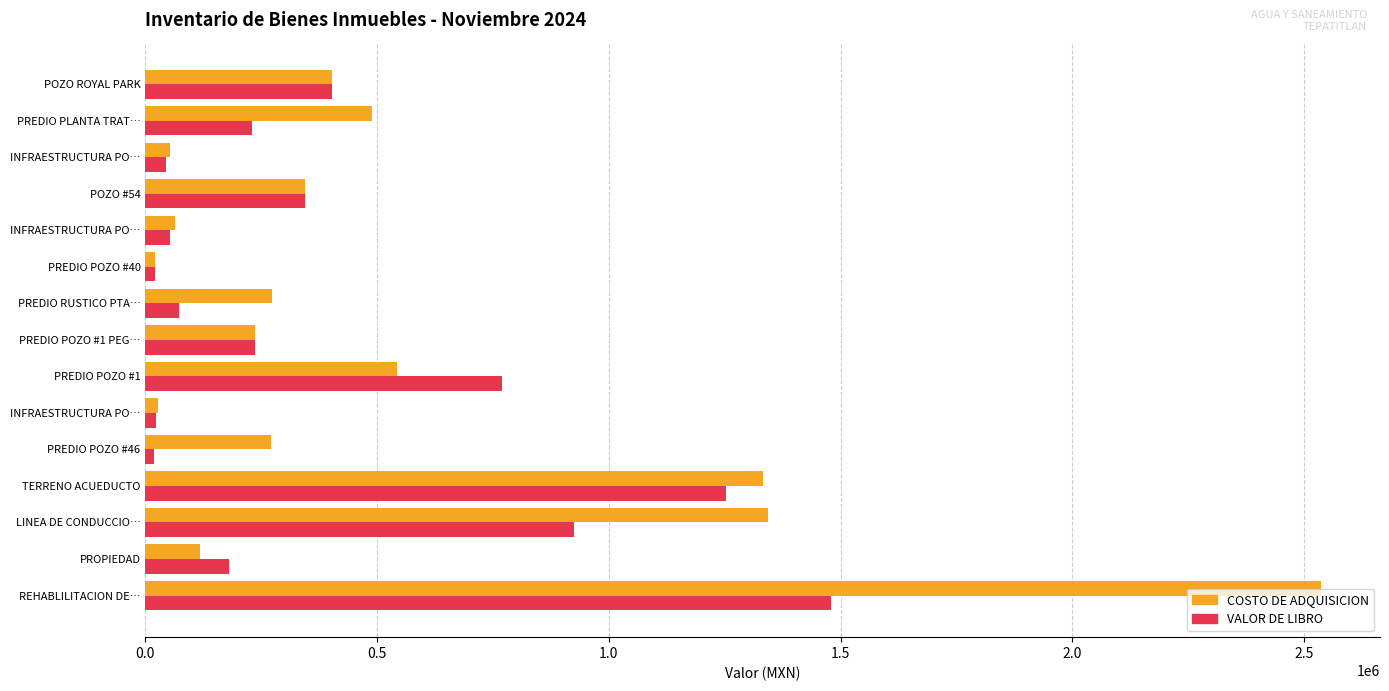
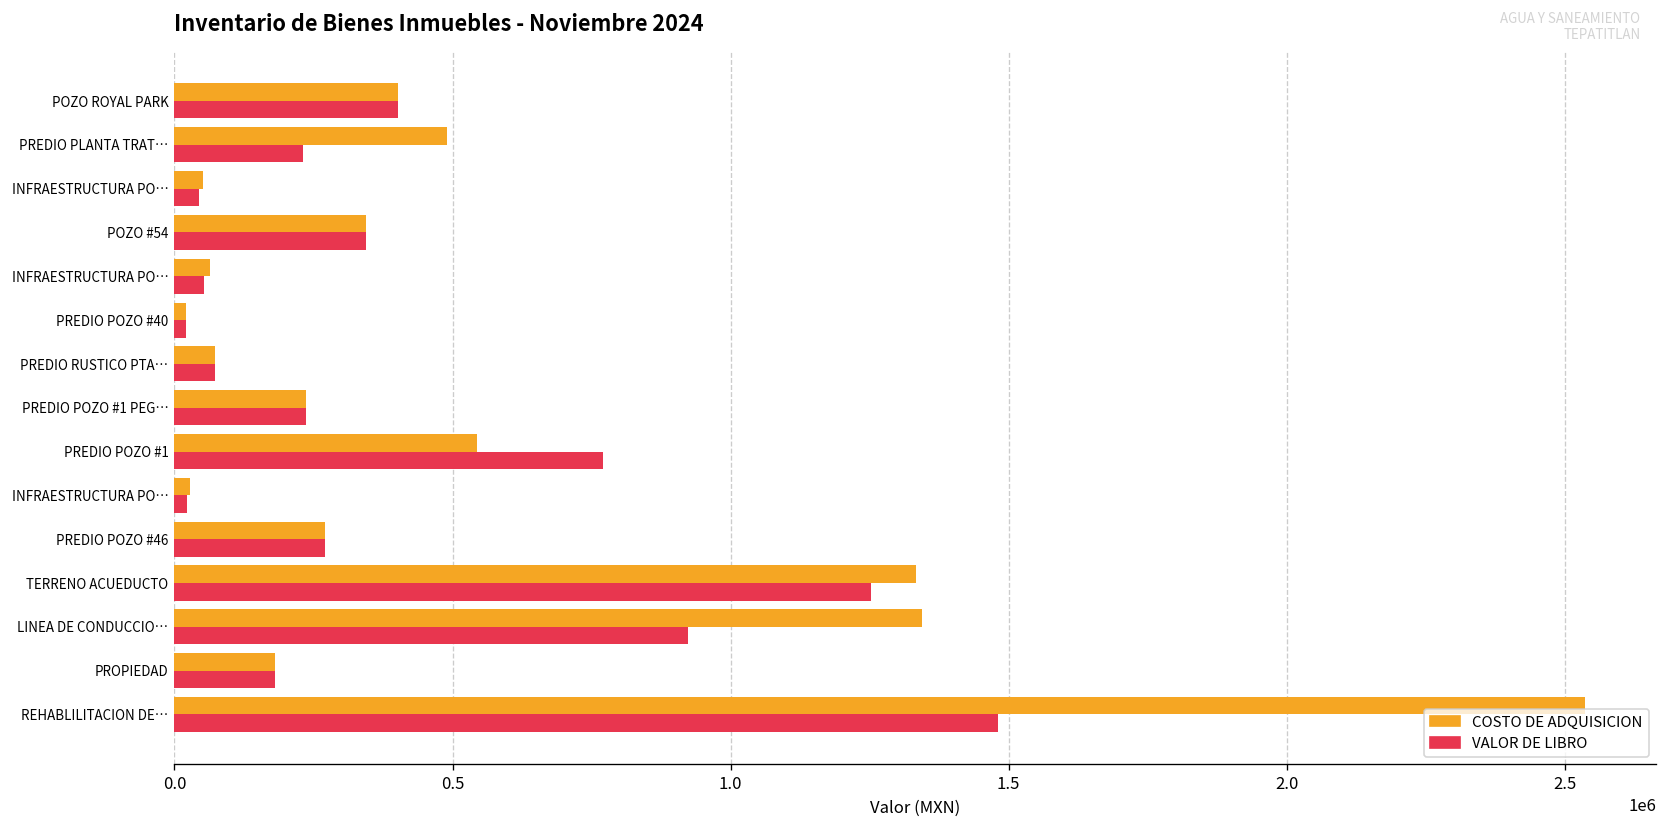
COSTO DE ADQUISICION, PREDIO RUSTICO PTA…: 270000 -> 70000
VALOR DE LIBRO, PREDIO POZO #46: 20000 -> 270000
COSTO DE ADQUISICION, PROPIEDAD: 120000 -> 180000
